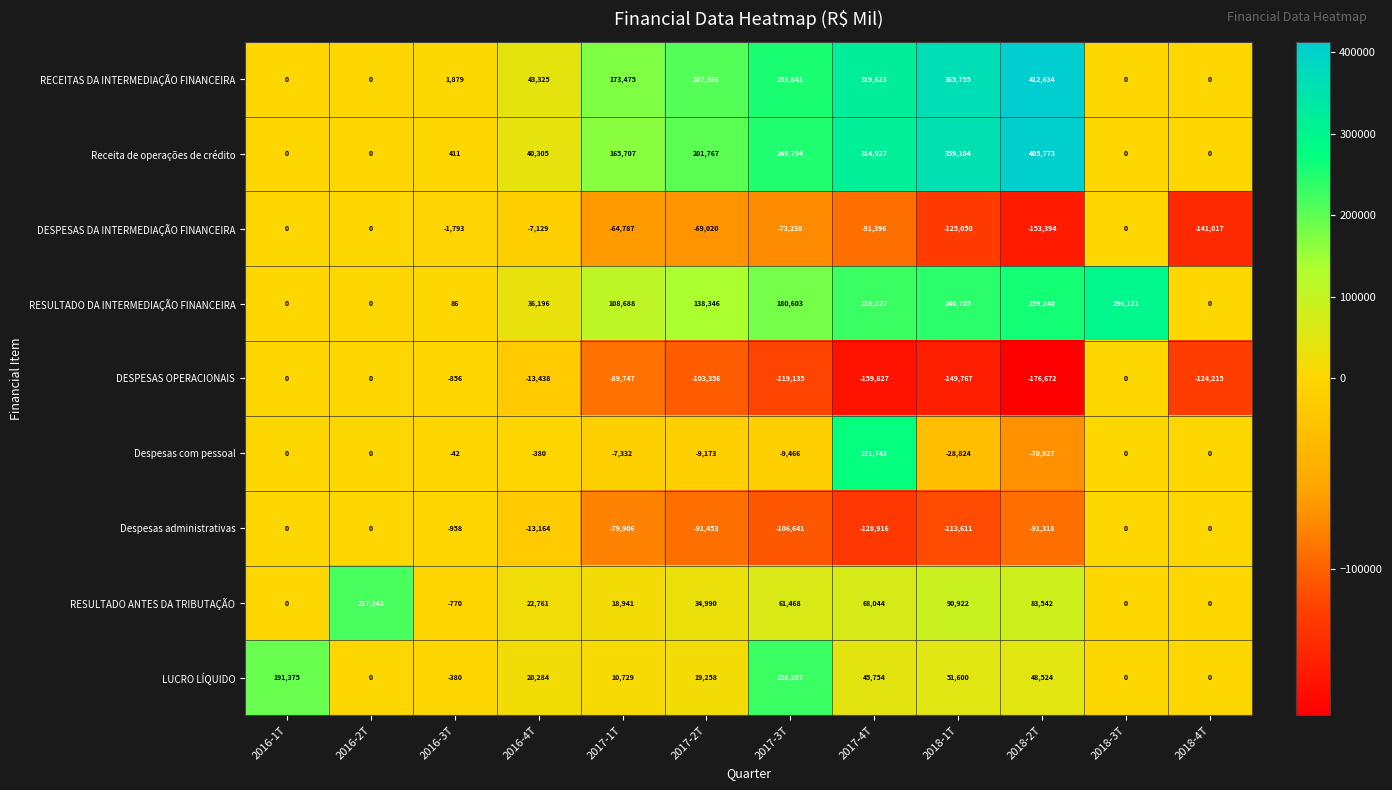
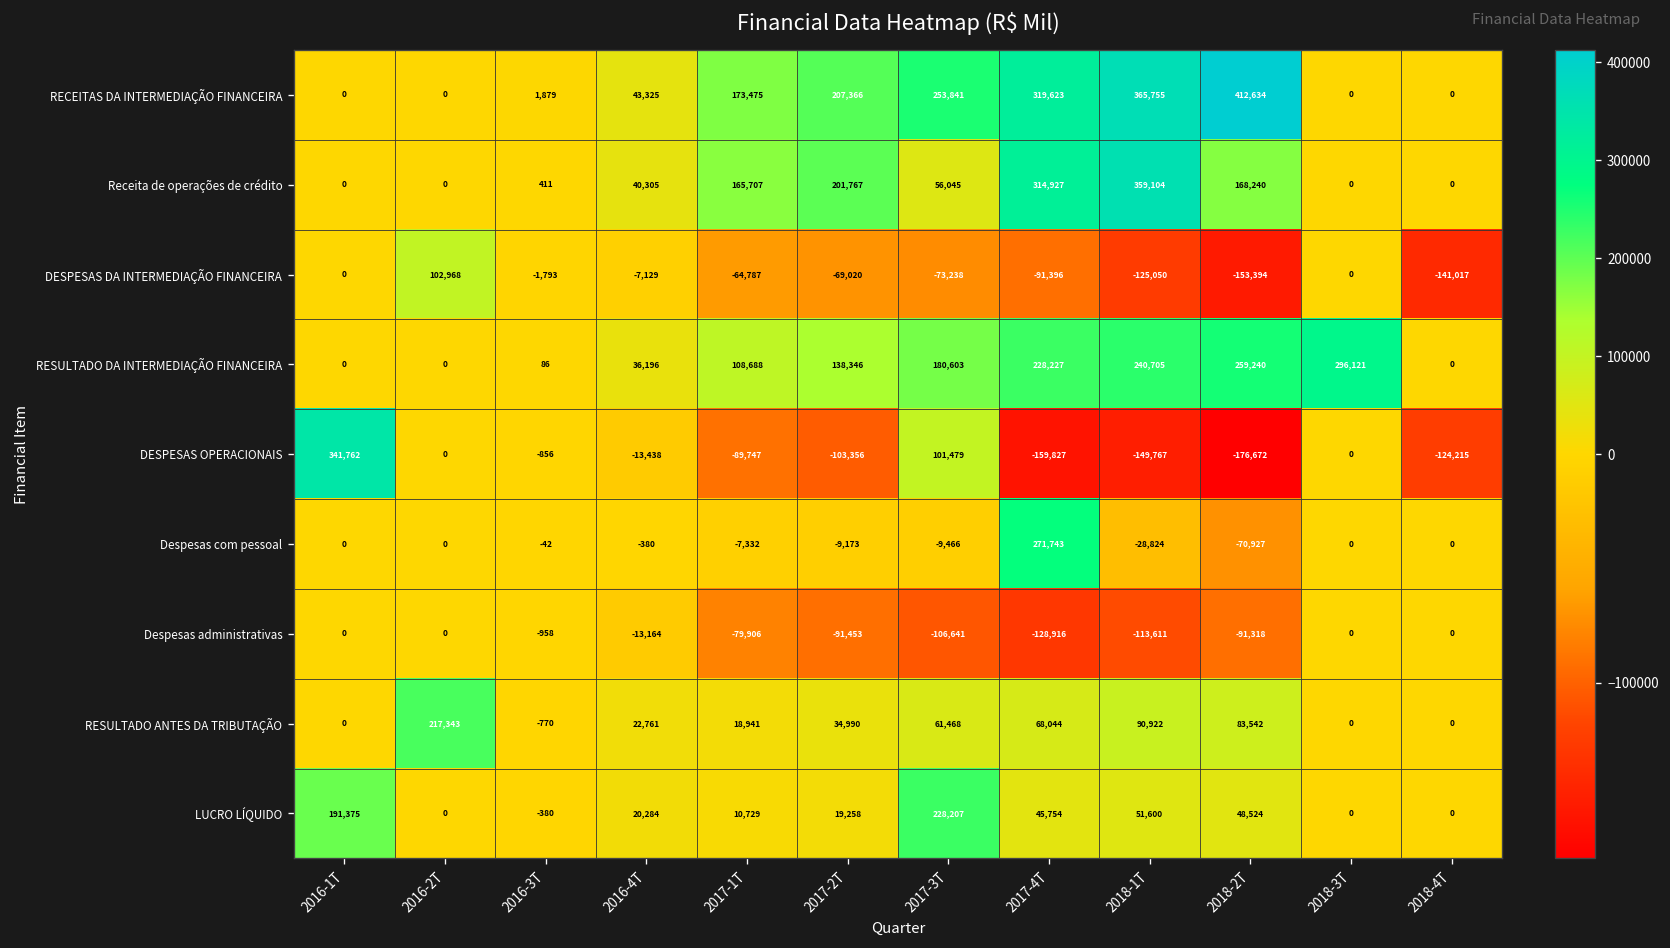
Receita de operações de crédito, 2017-3T: 249,794 -> 56,045
Receita de operações de crédito, 2018-2T: 405,773 -> 168,240
DESPESAS DA INTERMEDIAÇÃO FINANCEIRA, 2016-2T: 0 -> 102,968
DESPESAS OPERACIONAIS, 2016-1T: 0 -> 341,762
DESPESAS OPERACIONAIS, 2017-3T: -119,135 -> 101,479
